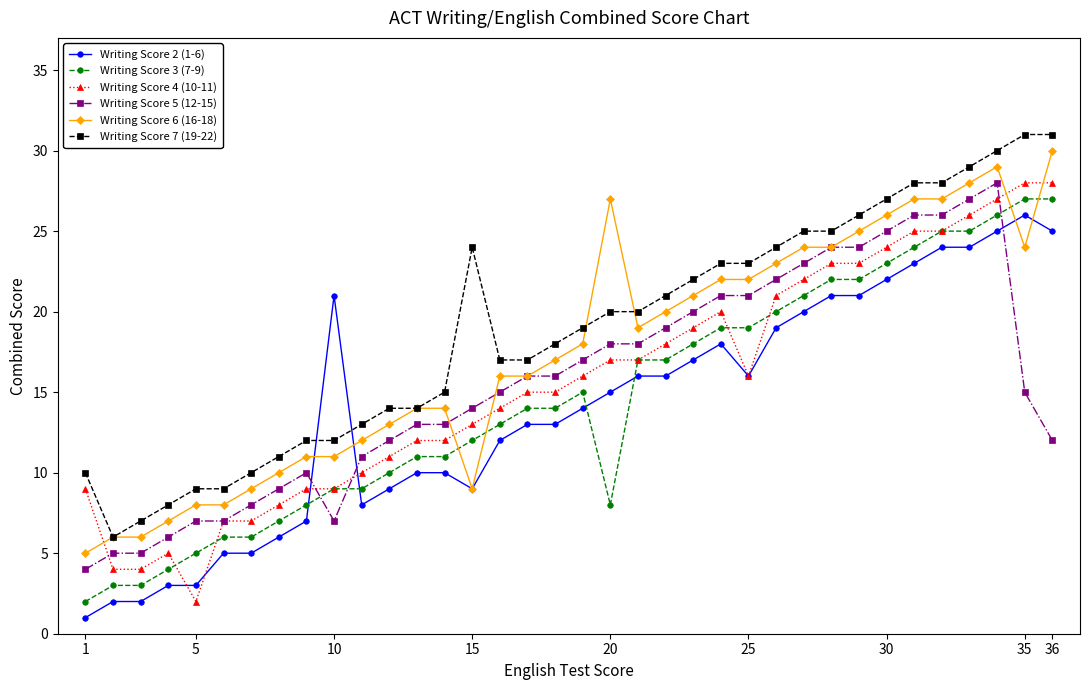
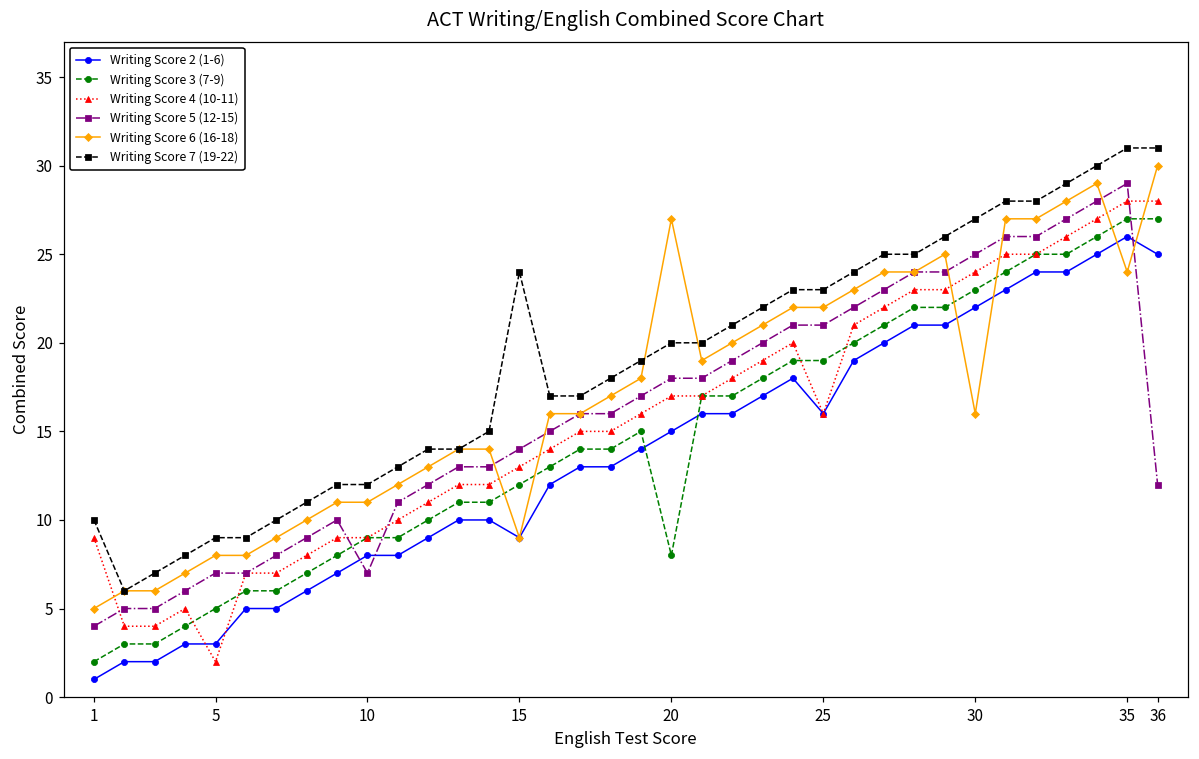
Writing Score 2 (1-6), 10: 21 -> 8
Writing Score 6 (16-18), 30: 26 -> 16
Writing Score 5 (12-15), 35: 15 -> 29
